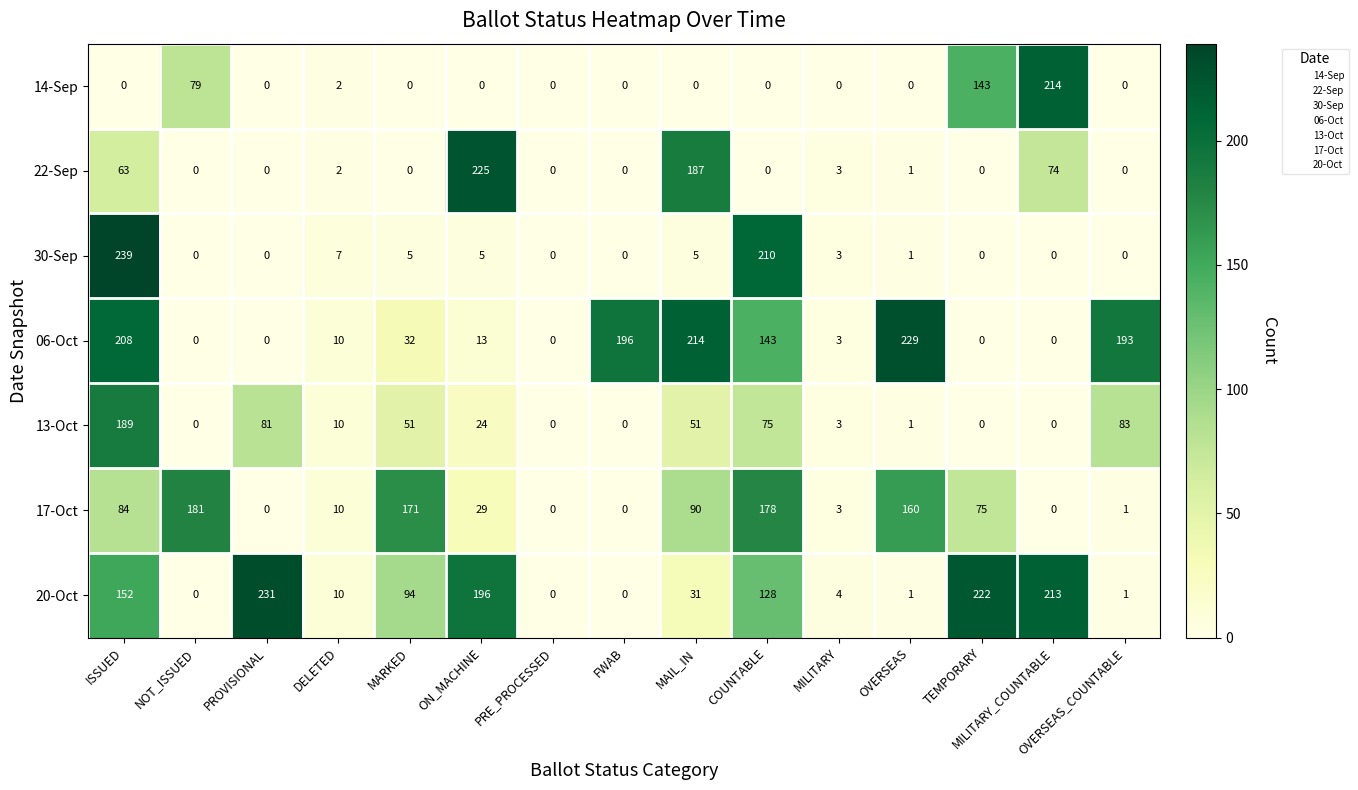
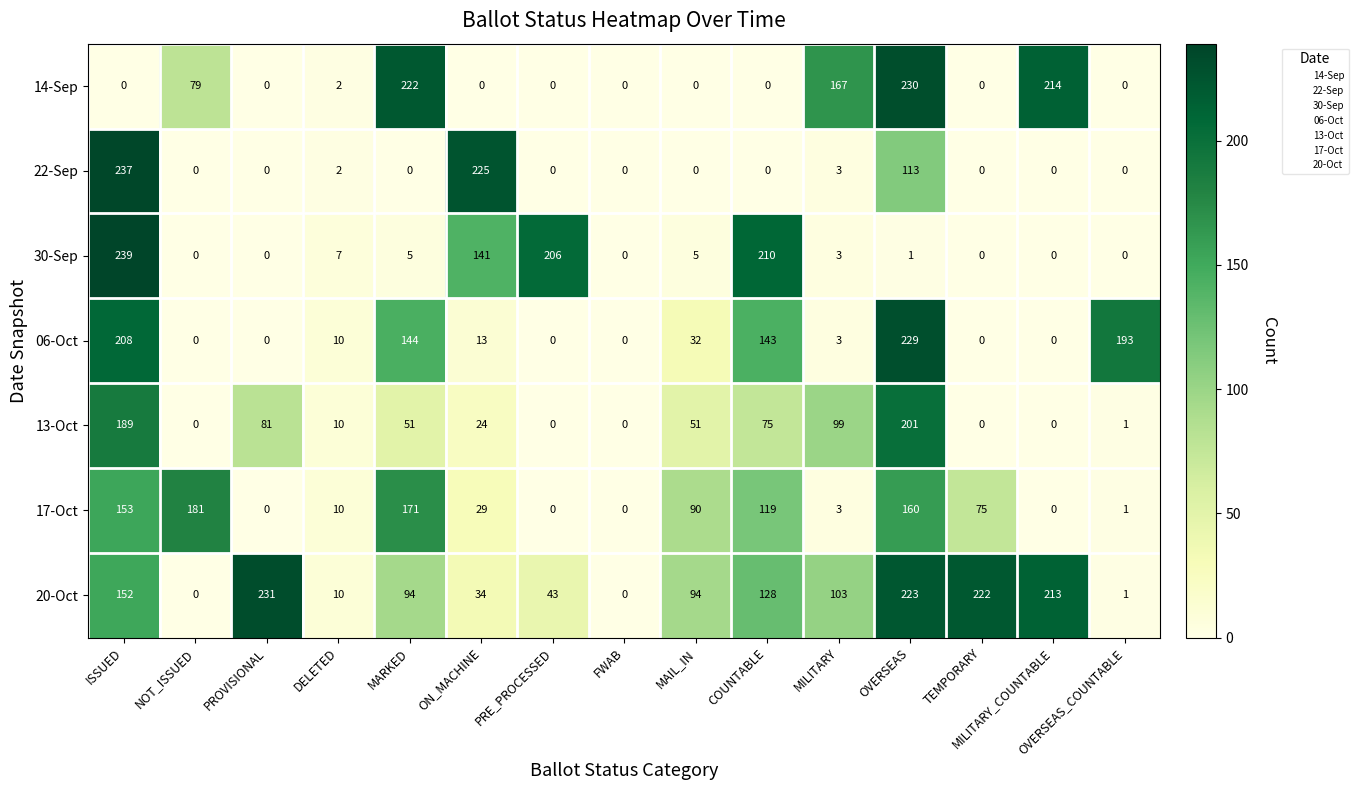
14-Sep, MARKED: 0 -> 222
14-Sep, MILITARY: 0 -> 167
14-Sep, OVERSEAS: 0 -> 230
14-Sep, TEMPORARY: 143 -> 0
22-Sep, ISSUED: 63 -> 237
22-Sep, MAIL_IN: 187 -> 0
22-Sep, OVERSEAS: 1 -> 113
22-Sep, MILITARY_COUNTABLE: 74 -> 0
30-Sep, ON_MACHINE: 5 -> 141
30-Sep, PRE_PROCESSED: 0 -> 206
06-Oct, MARKED: 32 -> 144
06-Oct, FWAB: 196 -> 0
06-Oct, MAIL_IN: 214 -> 32
13-Oct, MILITARY: 3 -> 99
13-Oct, OVERSEAS: 1 -> 201
13-Oct, OVERSEAS_COUNTABLE: 83 -> 1
17-Oct, ISSUED: 84 -> 153
17-Oct, COUNTABLE: 178 -> 119
20-Oct, ON_MACHINE: 196 -> 34
20-Oct, PRE_PROCESSED: 0 -> 43
20-Oct, MAIL_IN: 31 -> 94
20-Oct, MILITARY: 4 -> 103
20-Oct, OVERSEAS: 1 -> 223
